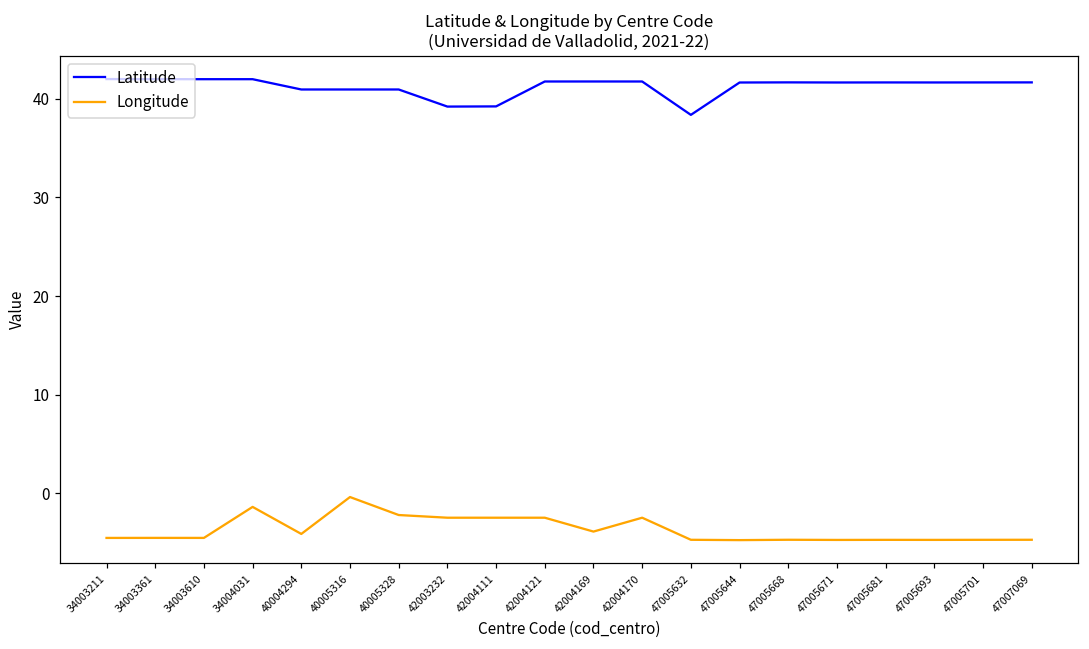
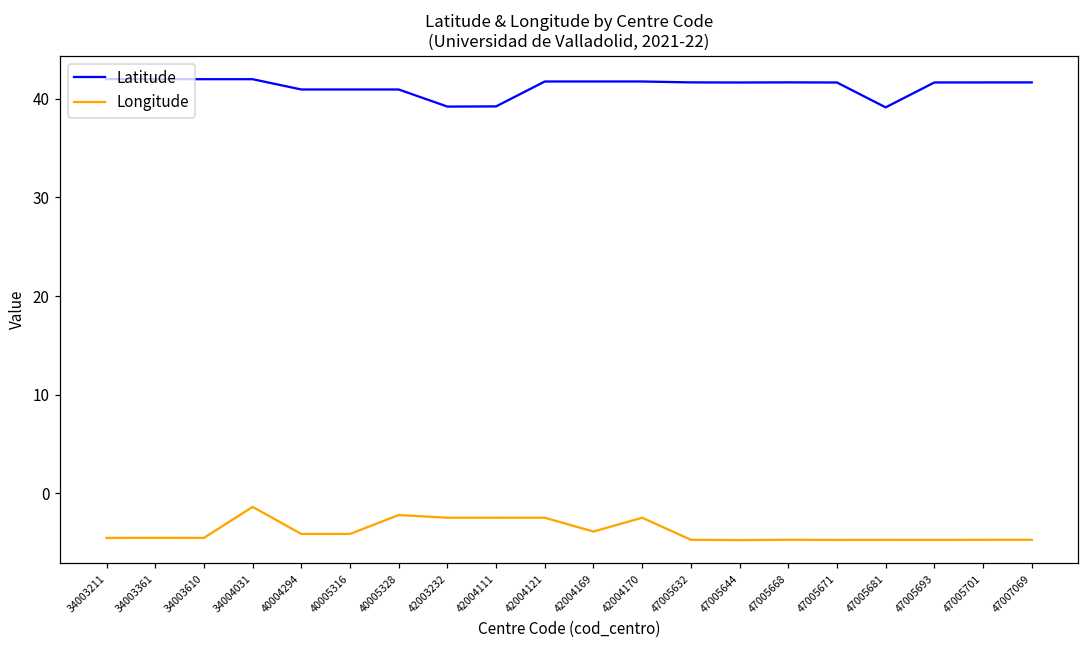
Longitude, 40005316: 0 -> -4
Latitude, 47005632: 38 -> 42
Latitude, 47005681: 42 -> 39
